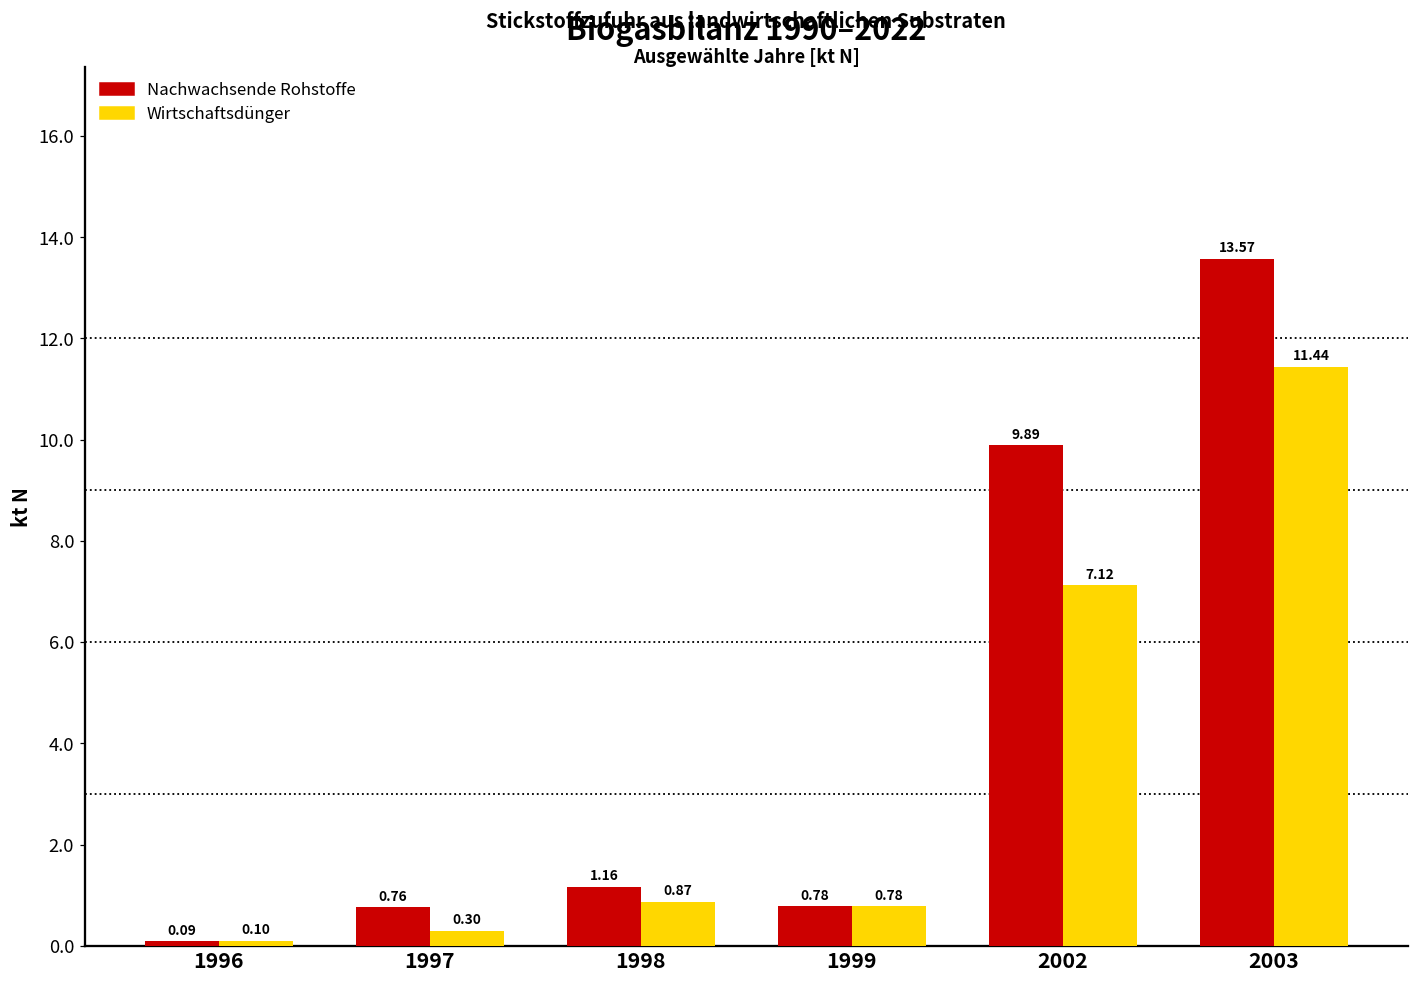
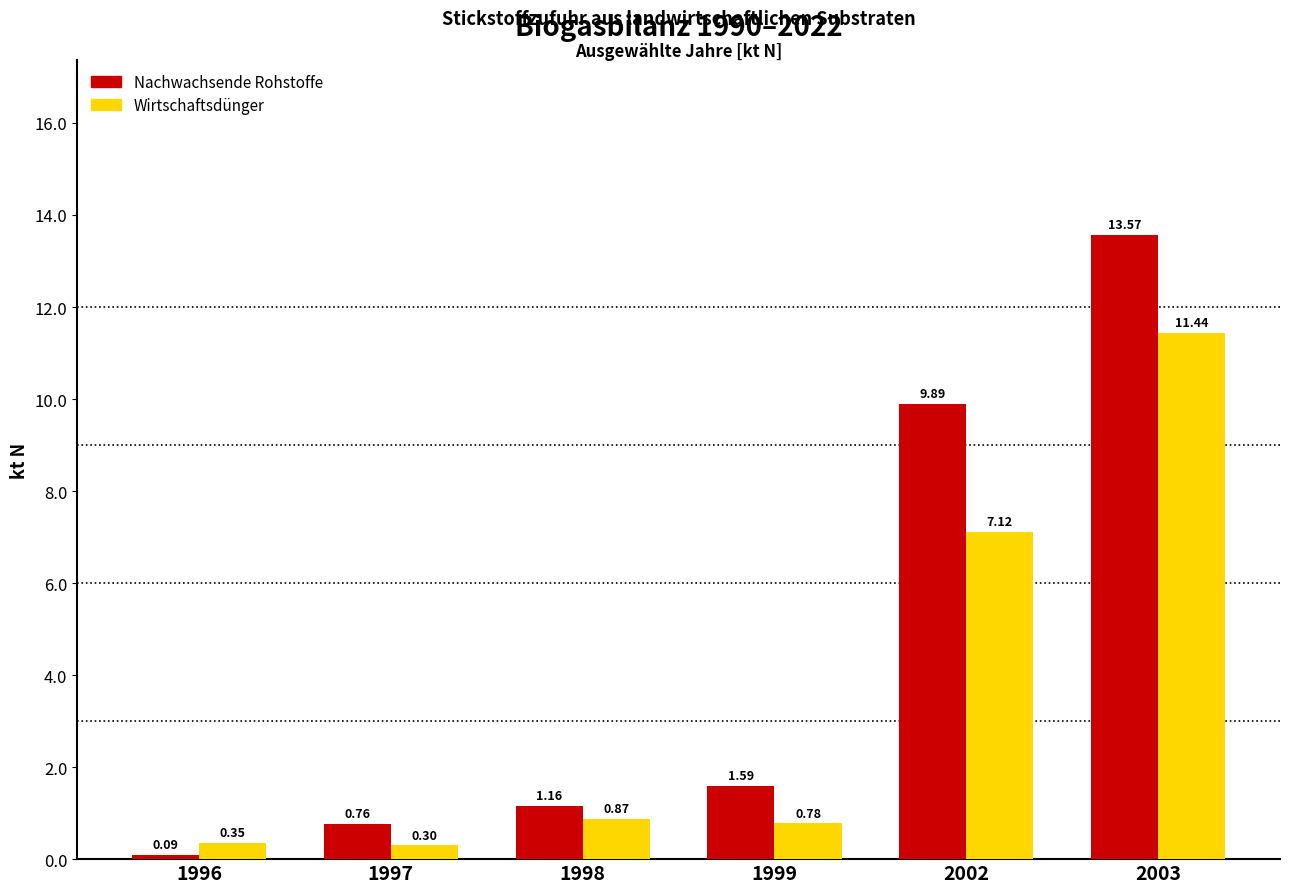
Wirtschaftsdünger, 1996: 0.10 -> 0.35
Nachwachsende Rohstoffe, 1999: 0.78 -> 1.59
